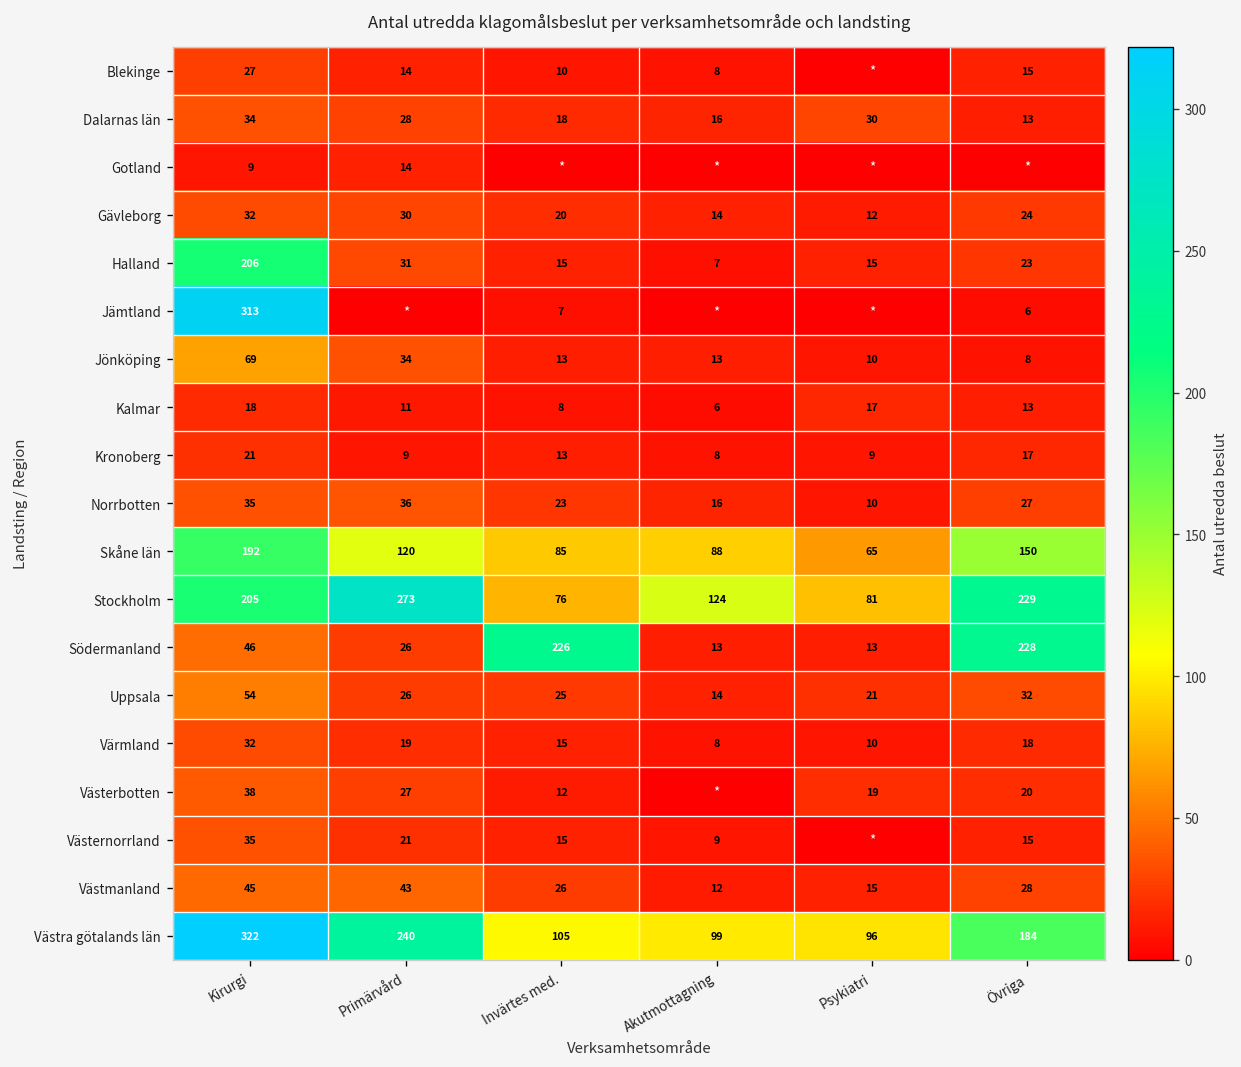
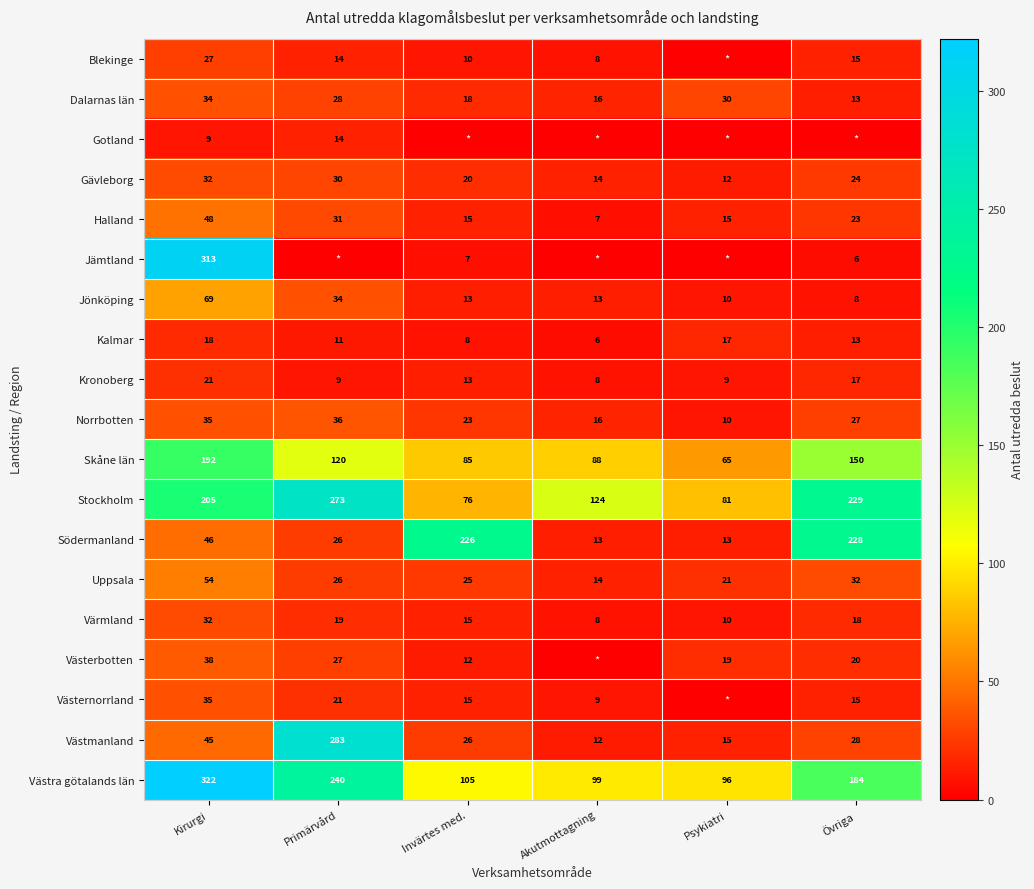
Halland, Kirurgi: 206 -> 48
Västmanland, Primärvård: 43 -> 283
